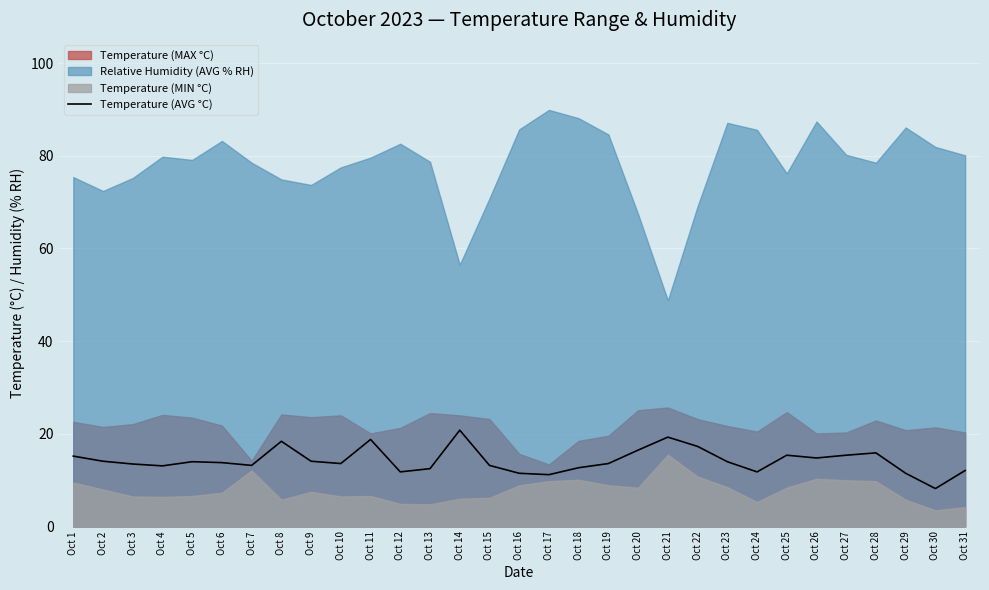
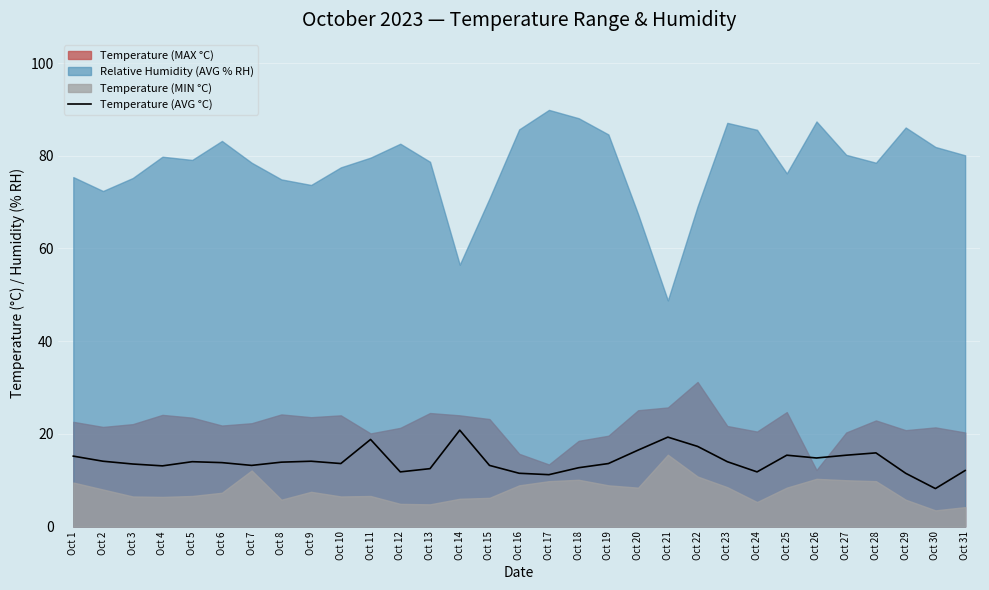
Temperature (MAX °C), Oct 7: 14 -> 22
Temperature (AVG °C), Oct 8: 18 -> 14
Temperature (MAX °C), Oct 22: 23 -> 31
Temperature (MAX °C), Oct 26: 20 -> 12
